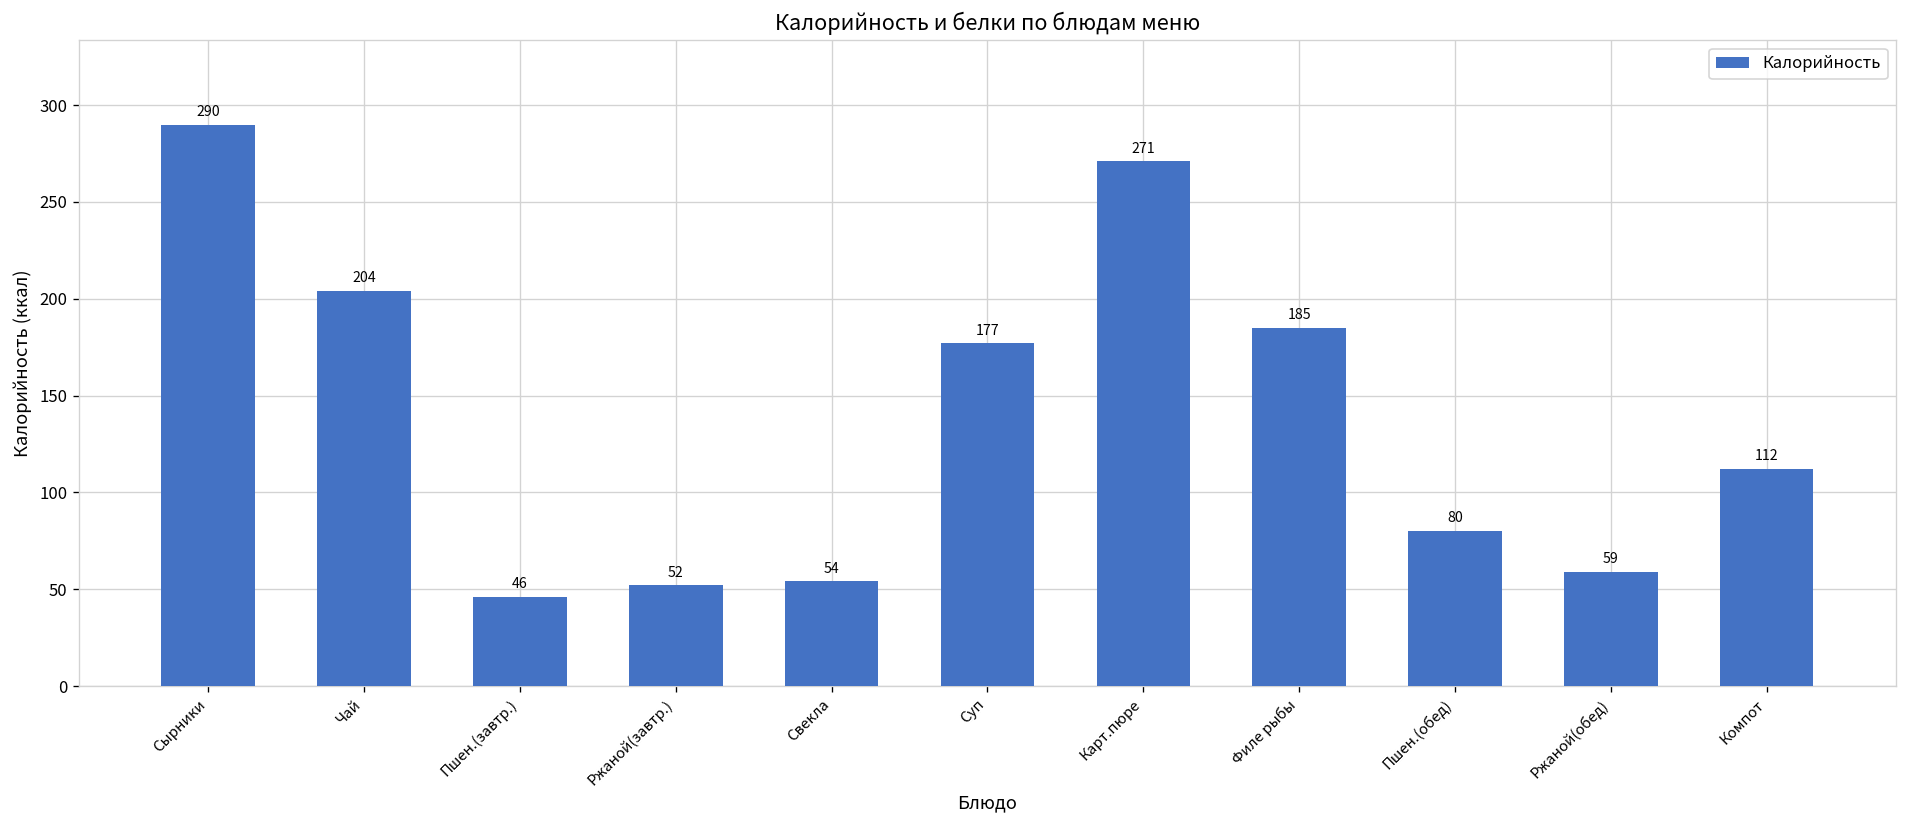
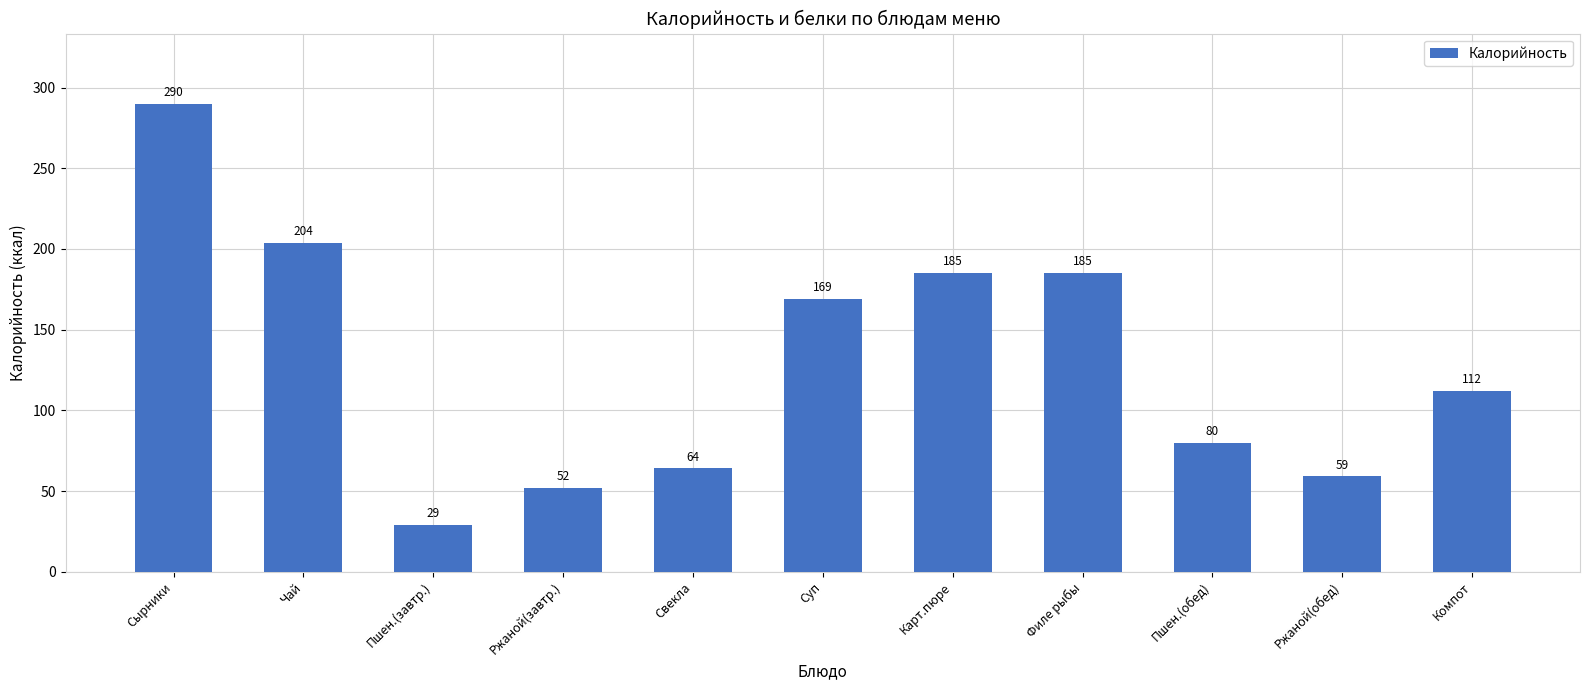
Пшен.(завтр.): 46 -> 29
Свекла: 54 -> 64
Суп: 177 -> 169
Карт.пюре: 271 -> 185
